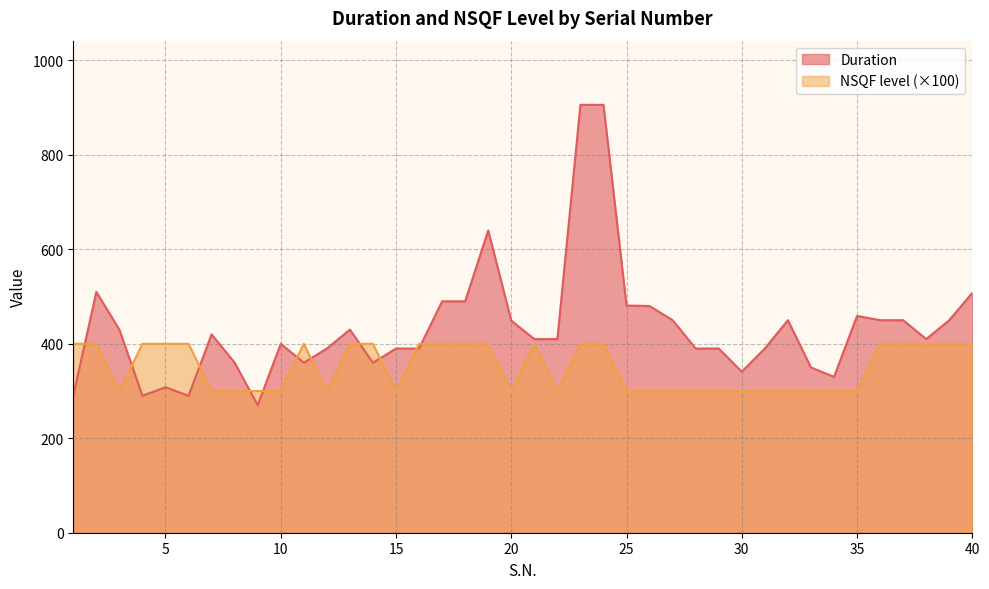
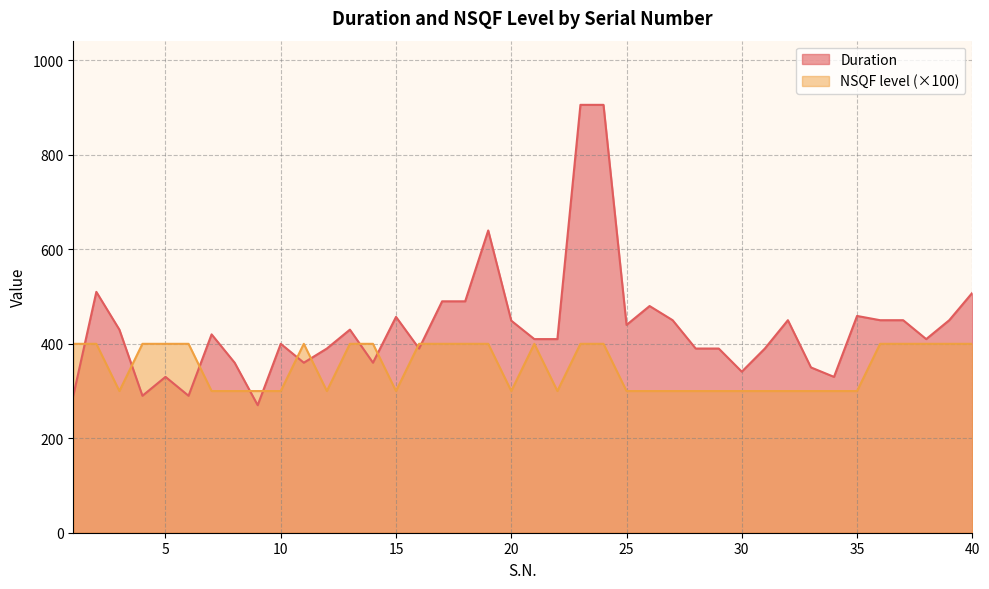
Duration, 5: 310 -> 330
Duration, 15: 390 -> 460
Duration, 25: 480 -> 440
